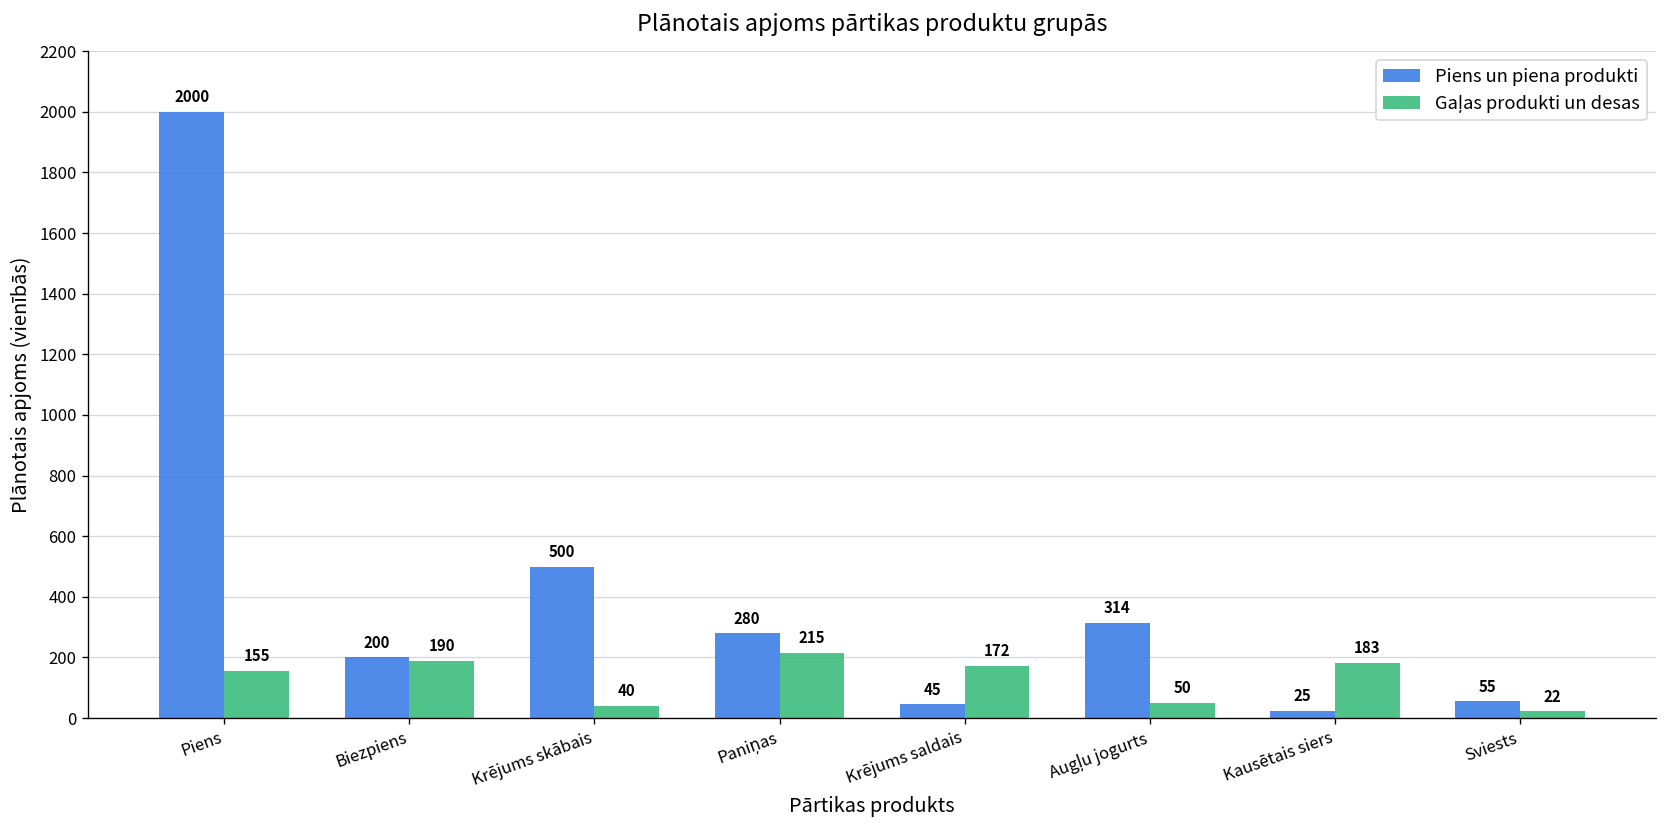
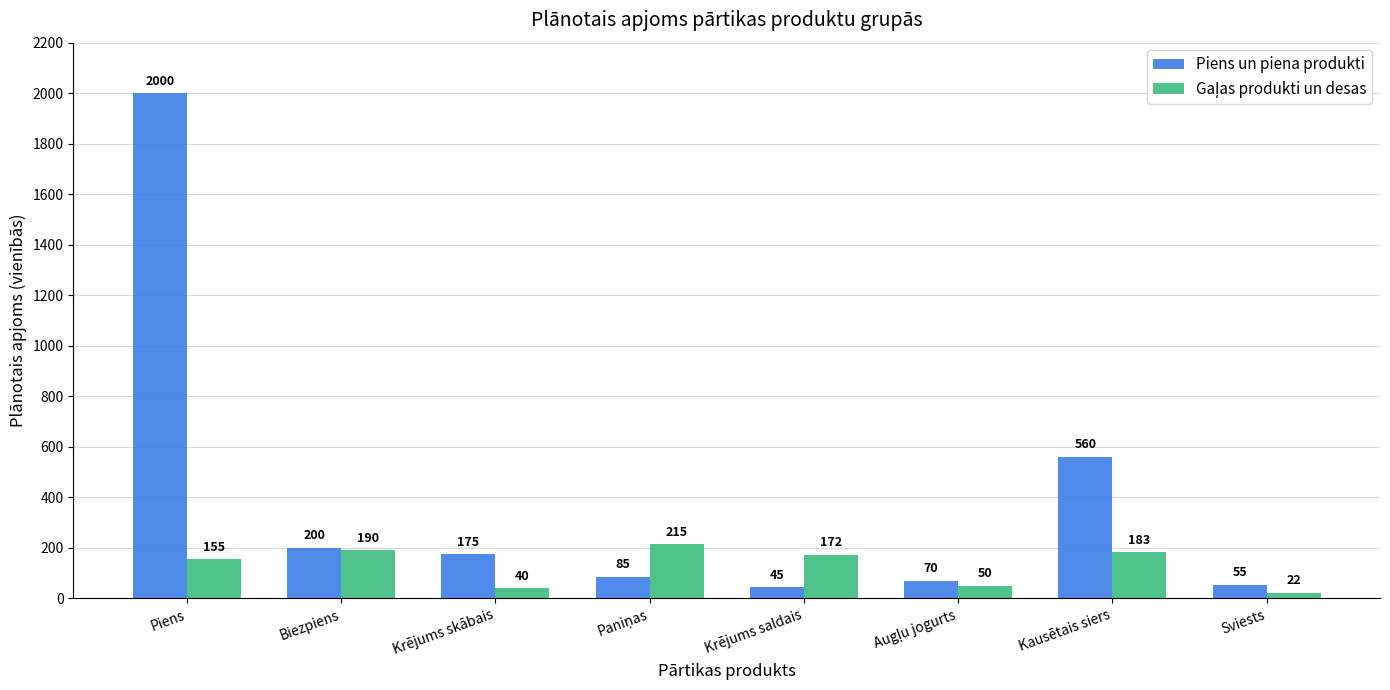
Piens un piena produkti, Krējums skābais: 500 -> 175
Piens un piena produkti, Paniņas: 280 -> 85
Piens un piena produkti, Augļu jogurts: 314 -> 70
Piens un piena produkti, Kausētais siers: 25 -> 560
